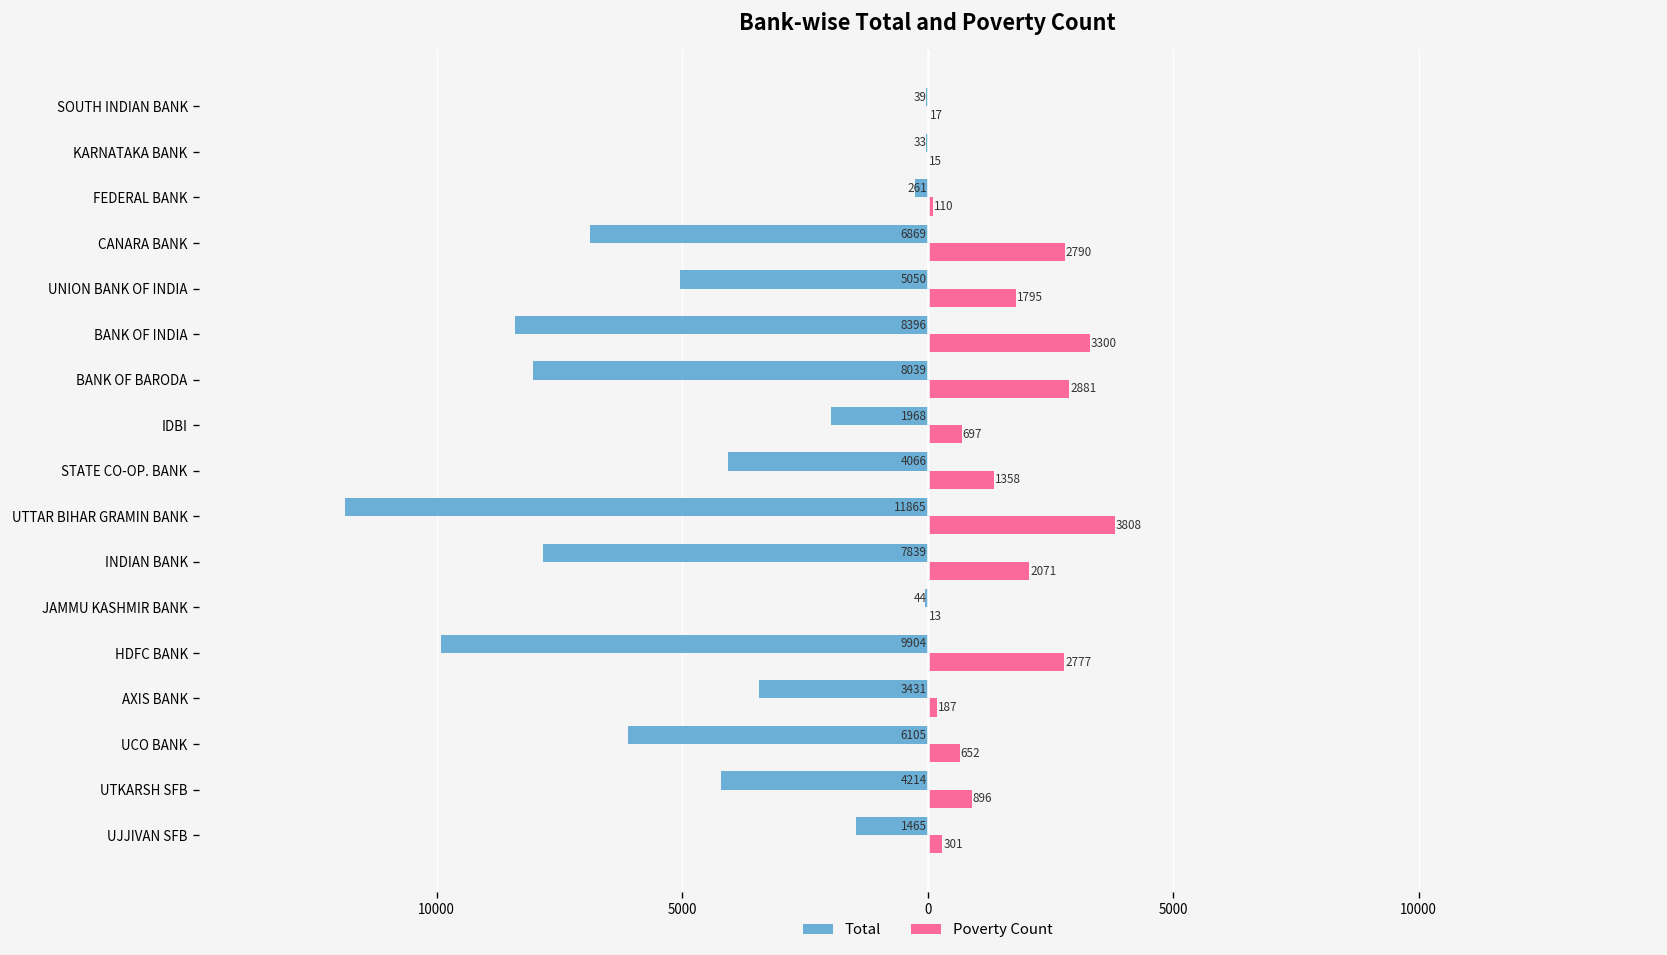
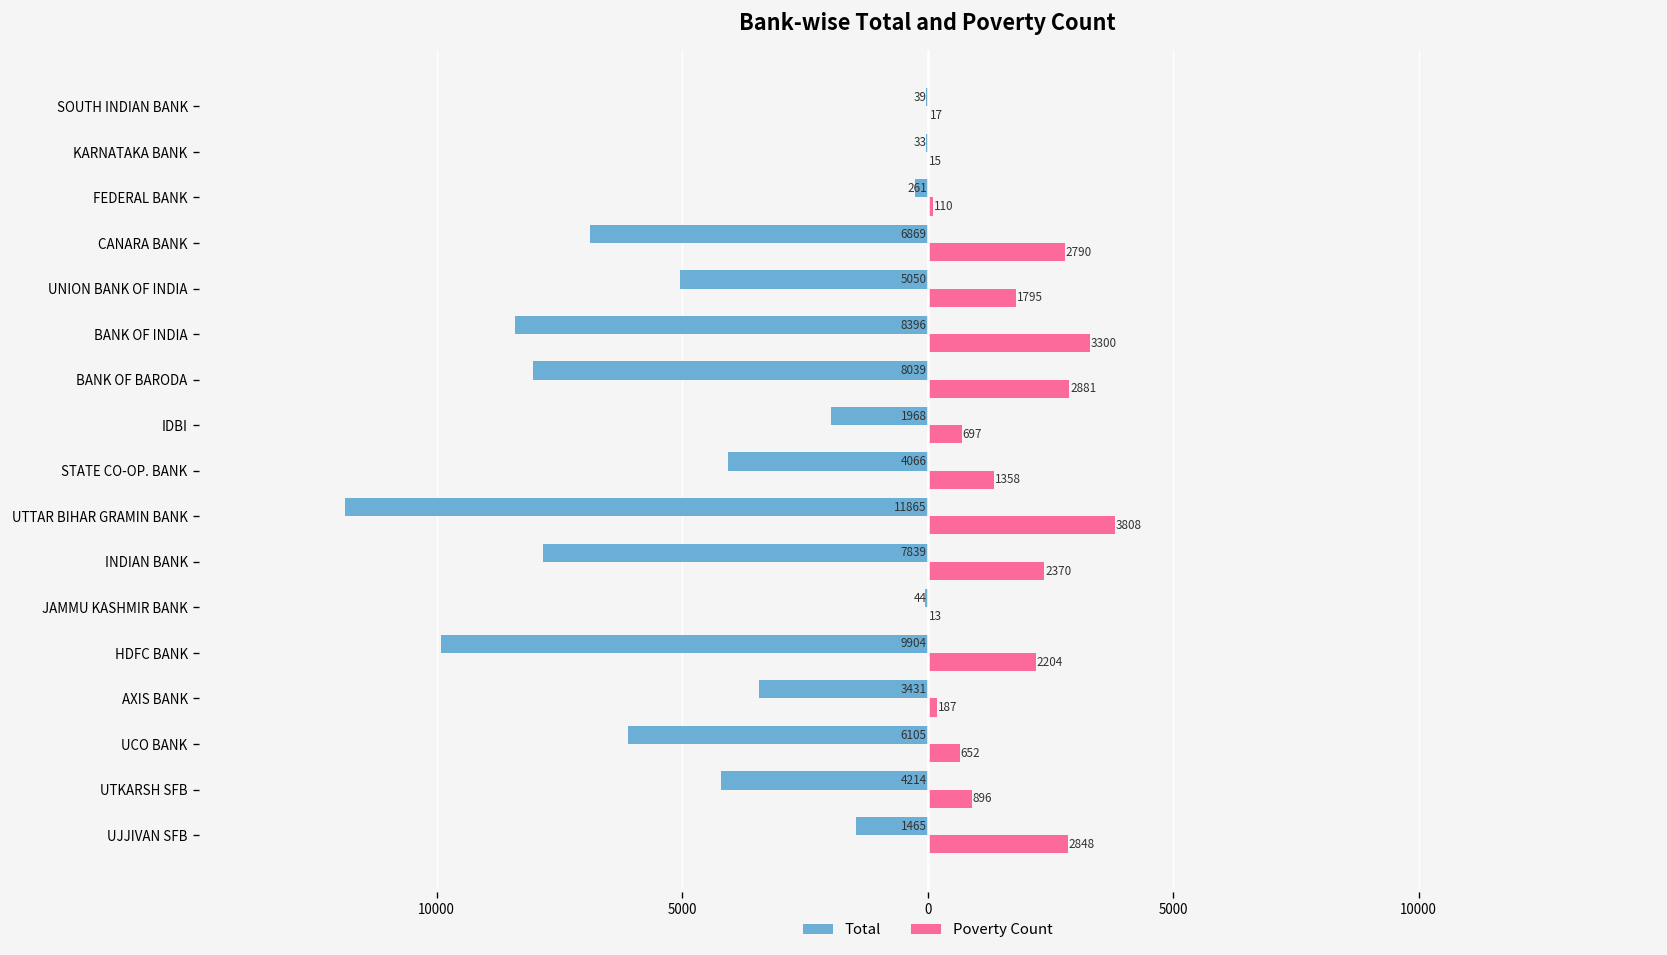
Poverty Count, INDIAN BANK: 2071 -> 2370
Poverty Count, HDFC BANK: 2777 -> 2204
Poverty Count, UJJIVAN SFB: 301 -> 2848
